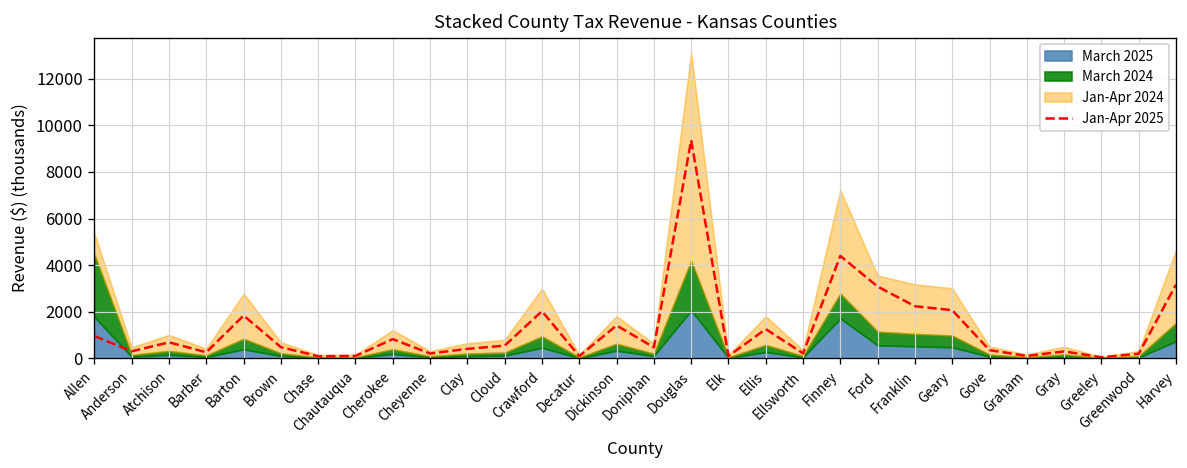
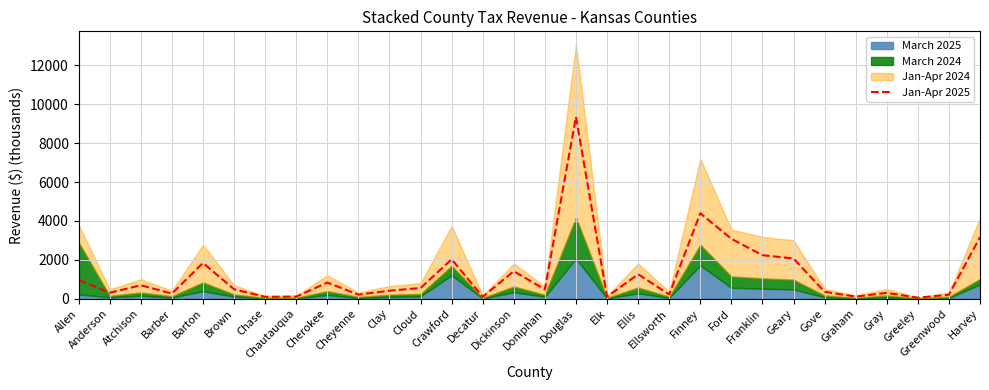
March 2025, Allen: 1800 -> 200
March 2025, Crawford: 500 -> 1200
March 2024, Harvey: 800 -> 300
